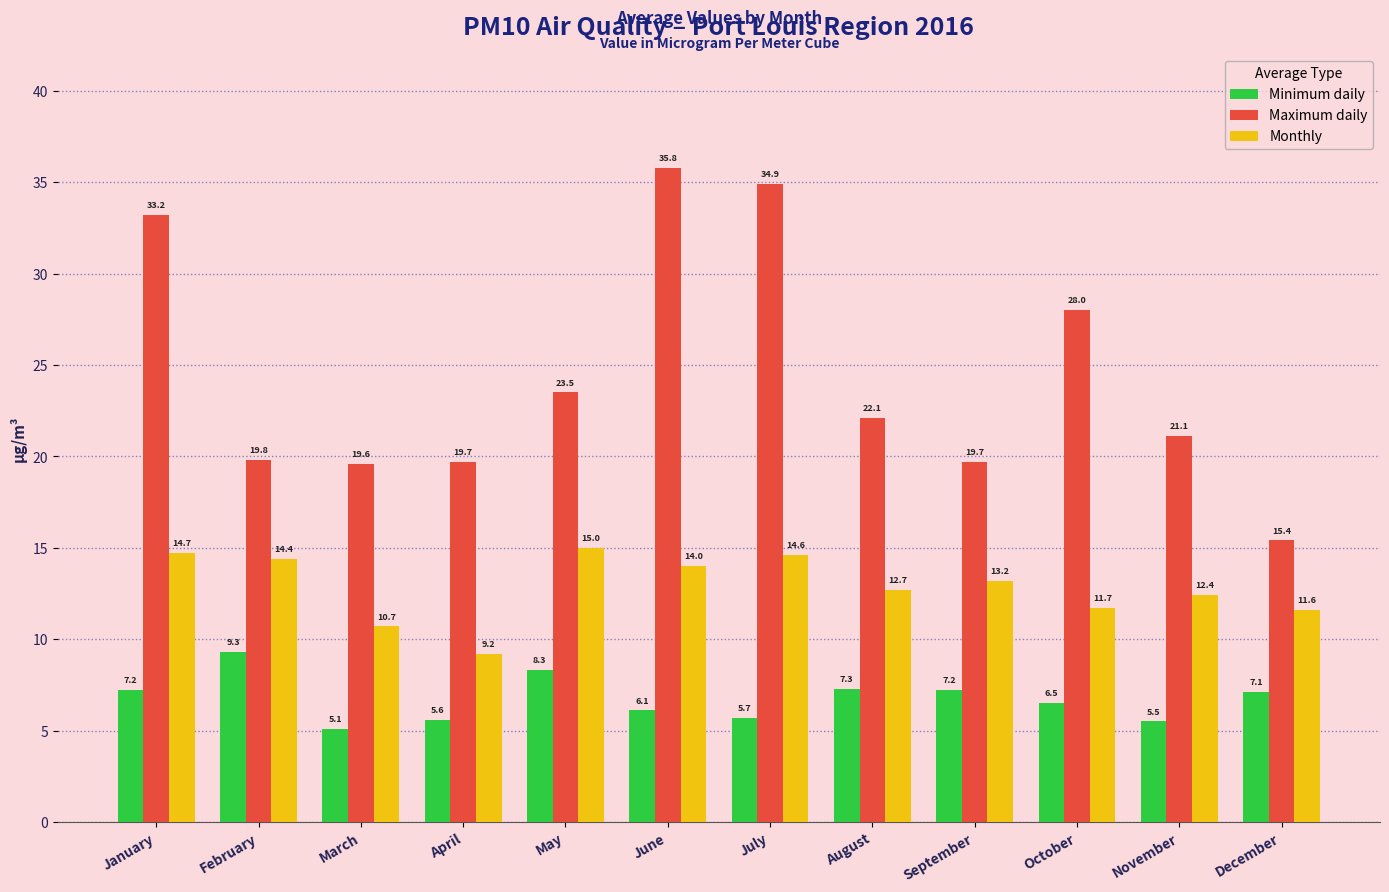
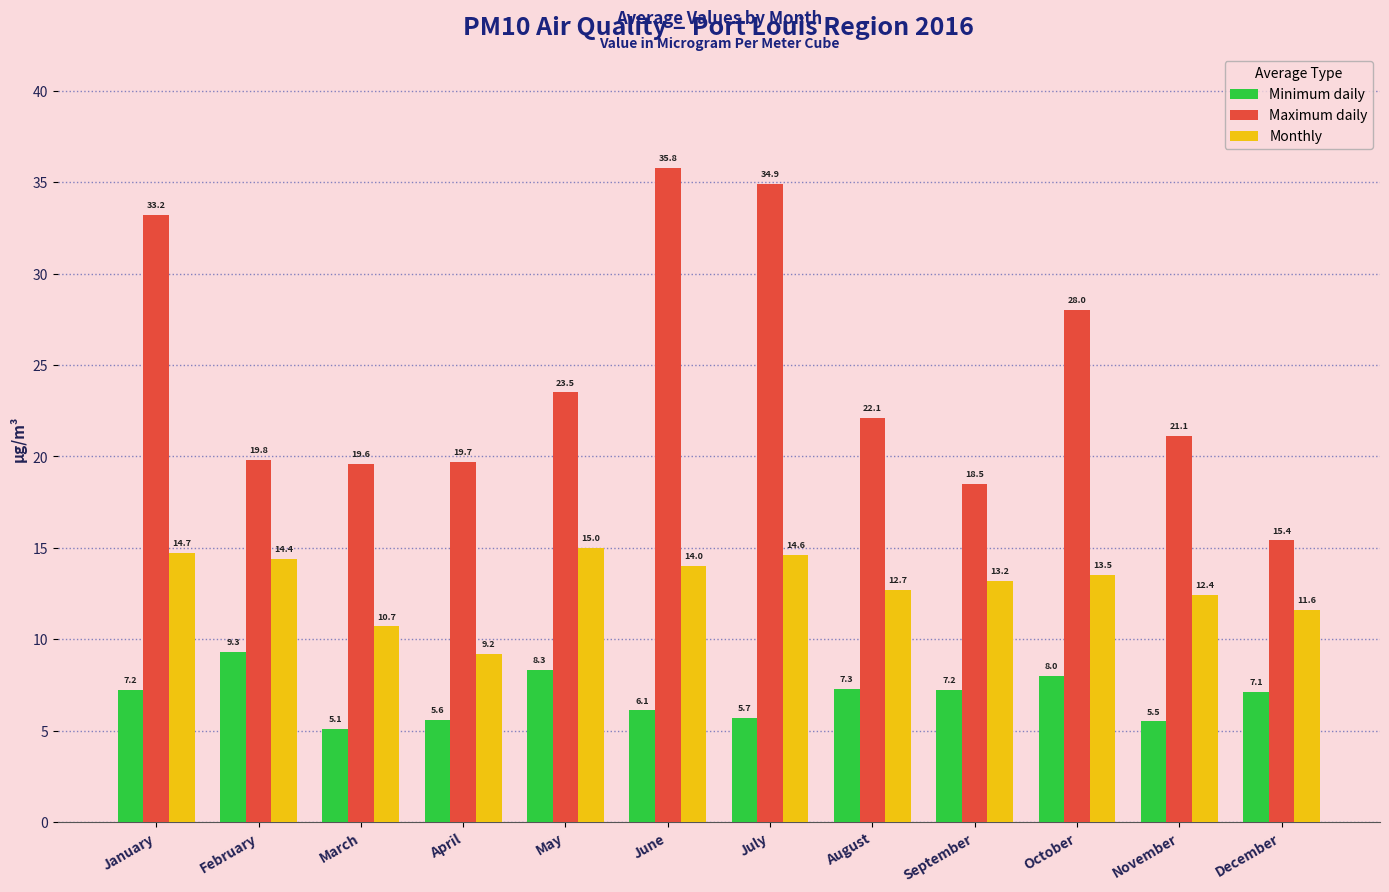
Maximum daily, September: 19.7 -> 18.5
Minimum daily, October: 6.5 -> 8.0
Monthly, October: 11.7 -> 13.5
